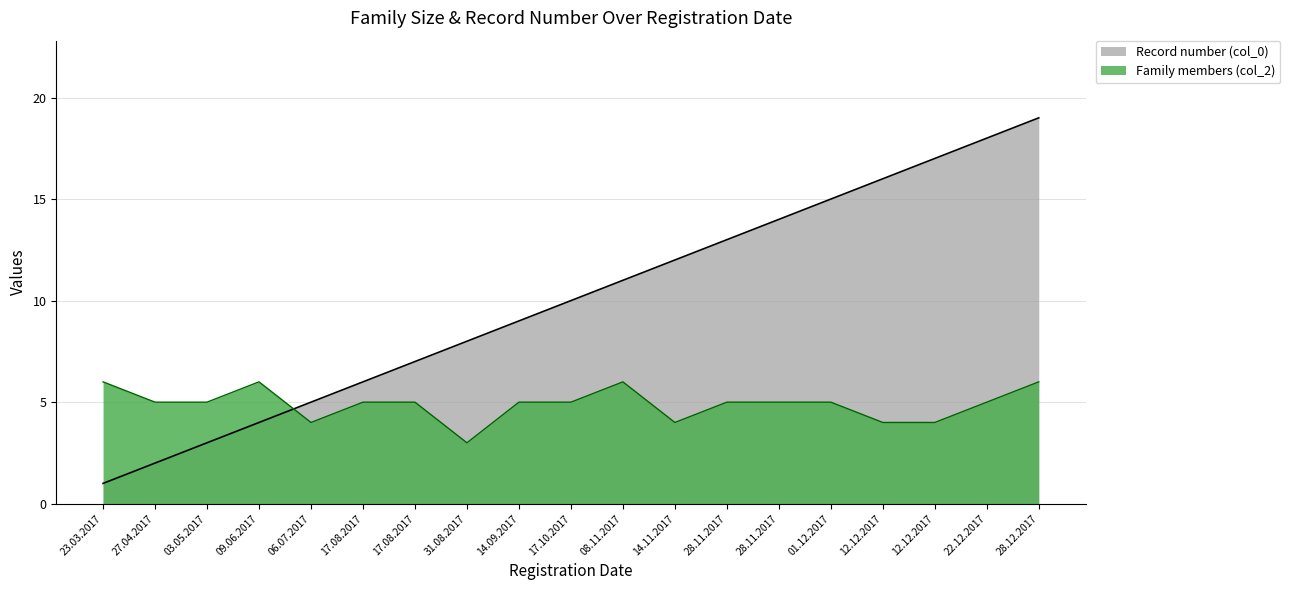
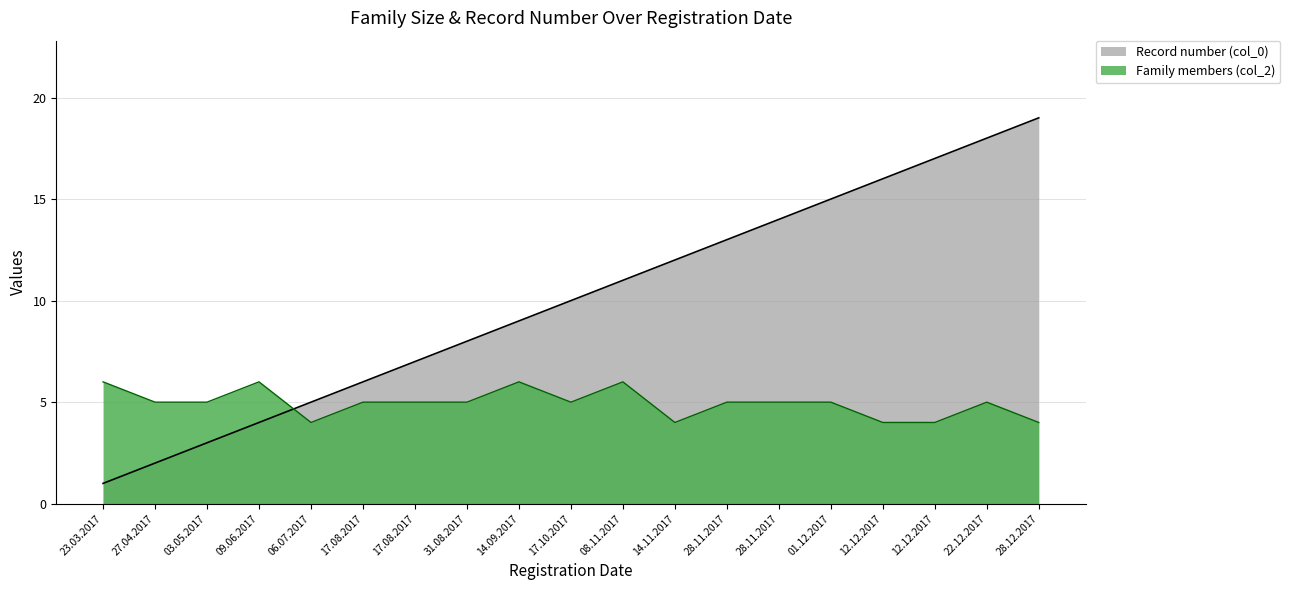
Family members (col_2), 31.08.2017: 3 -> 5
Family members (col_2), 14.09.2017: 5 -> 6
Family members (col_2), 28.12.2017: 6 -> 4
